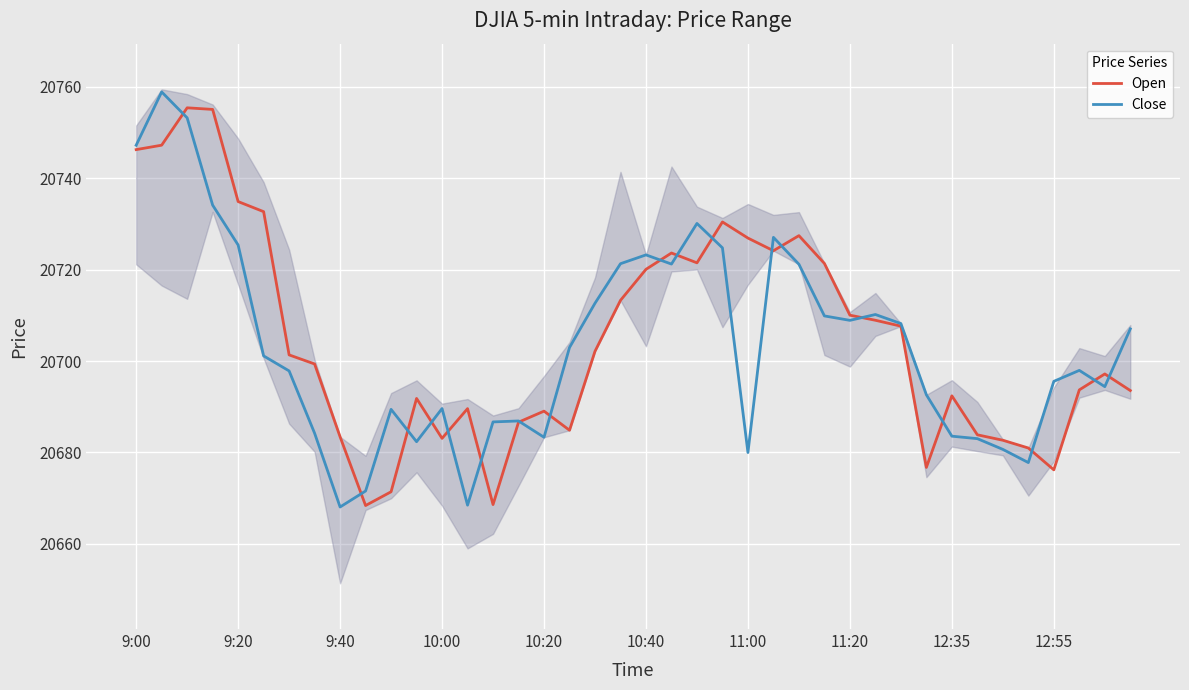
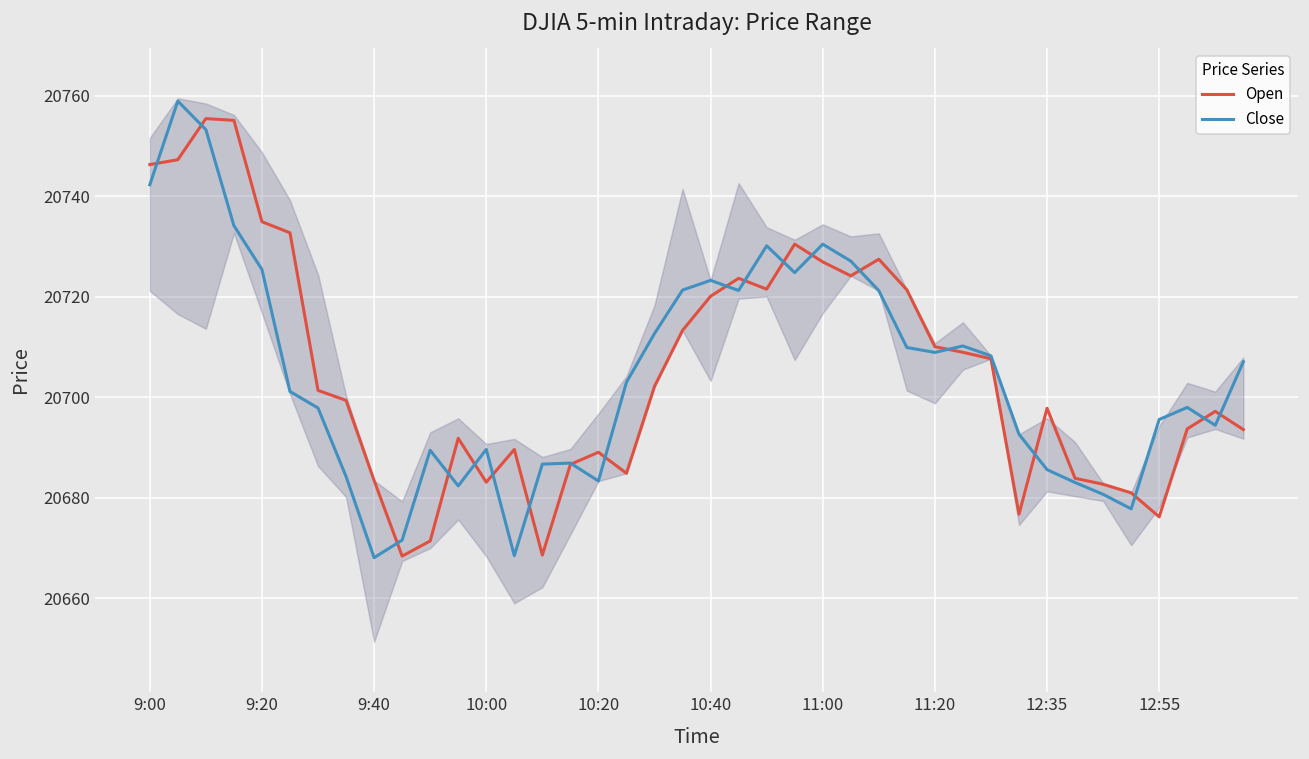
Close, 9:00: 20747 -> 20742
Close, 11:00: 20680 -> 20730
Open, 12:35: 20692 -> 20698
Close, 12:35: 20684 -> 20686
